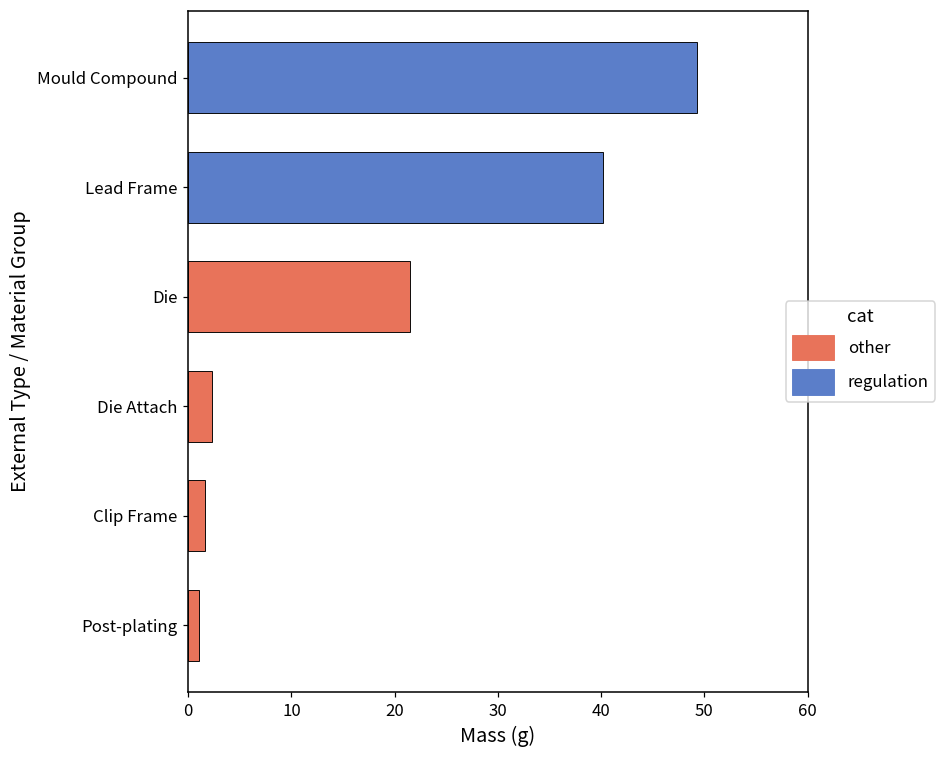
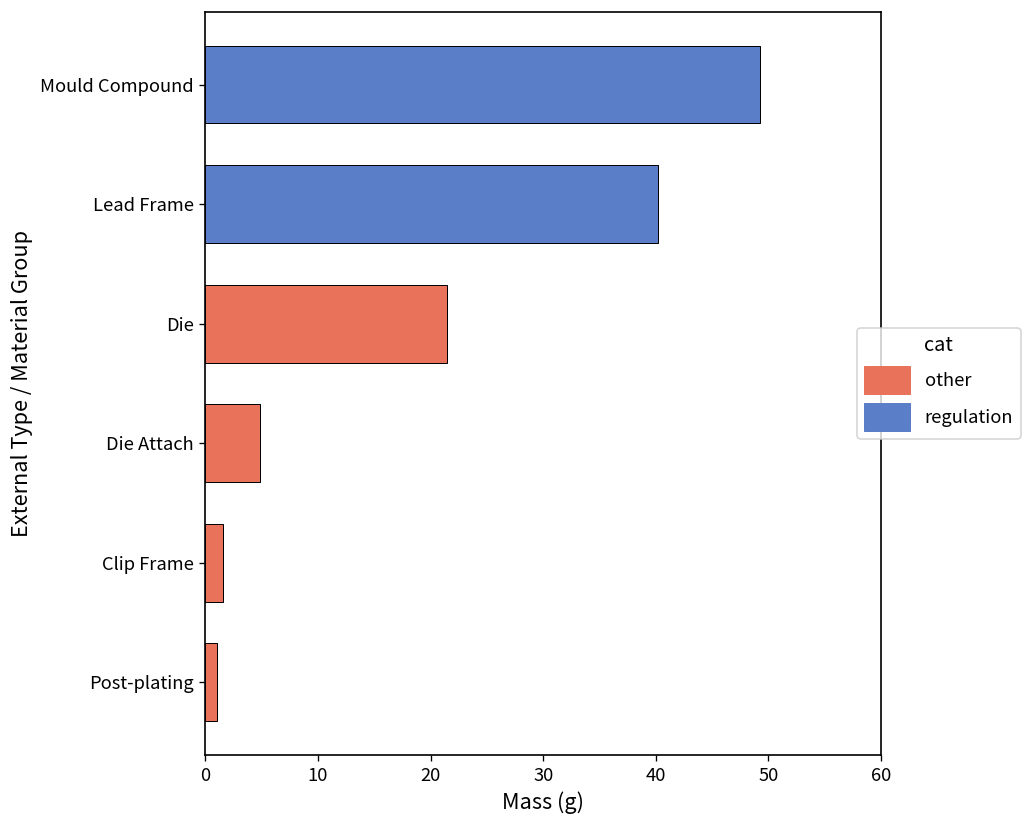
Die Attach: 2 -> 5
